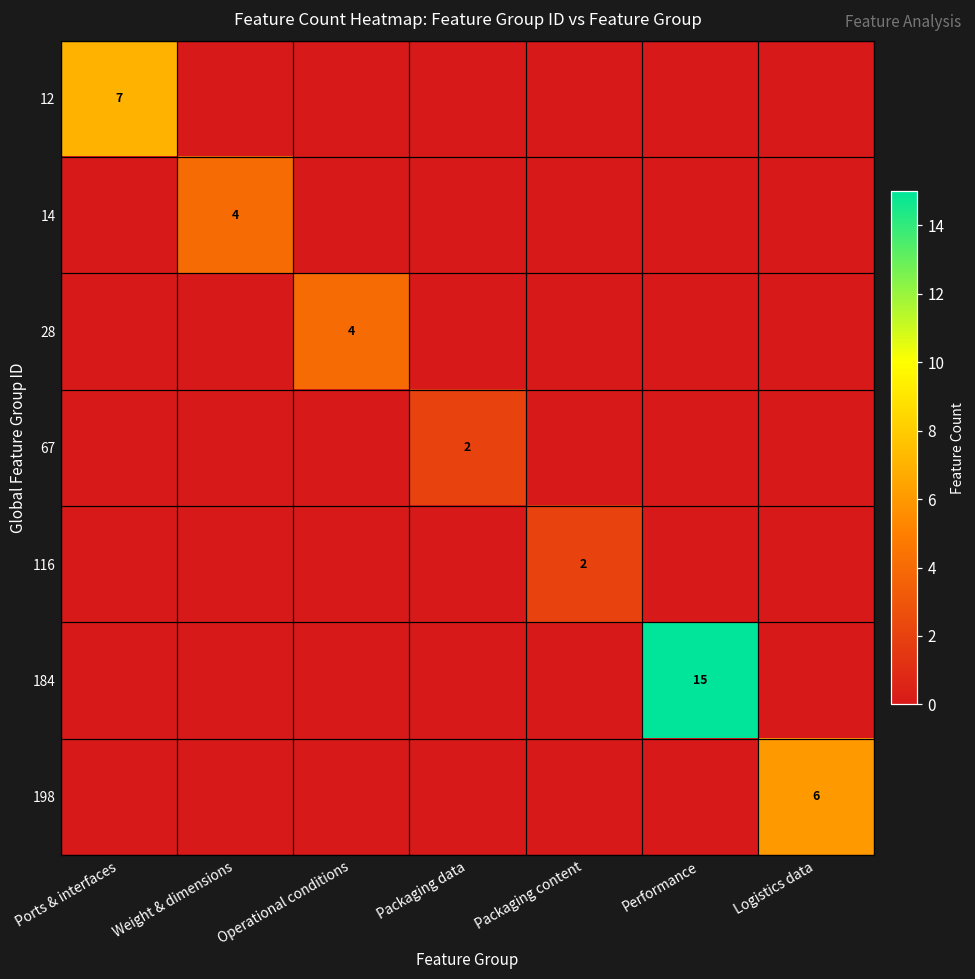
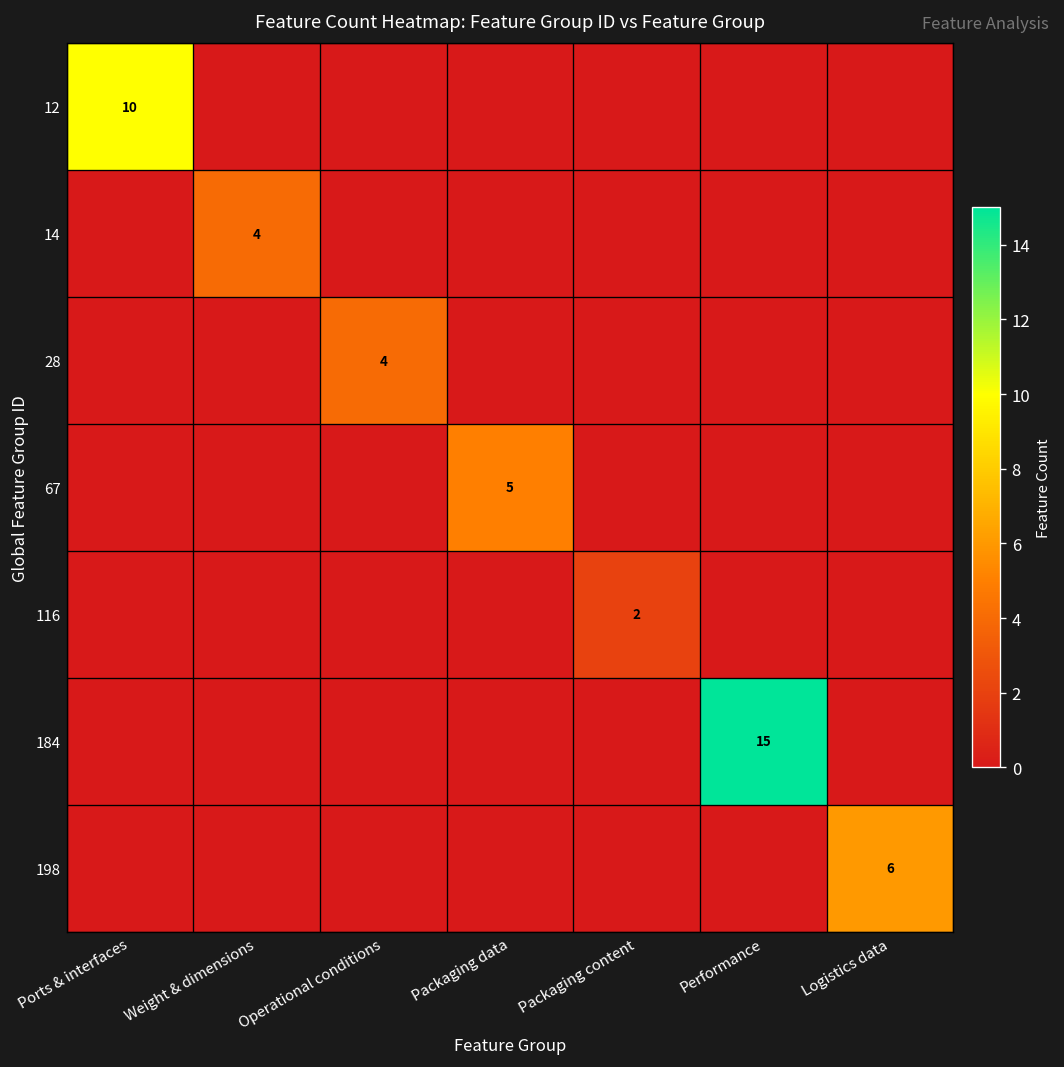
12, Ports & interfaces: 7 -> 10
67, Packaging data: 2 -> 5
